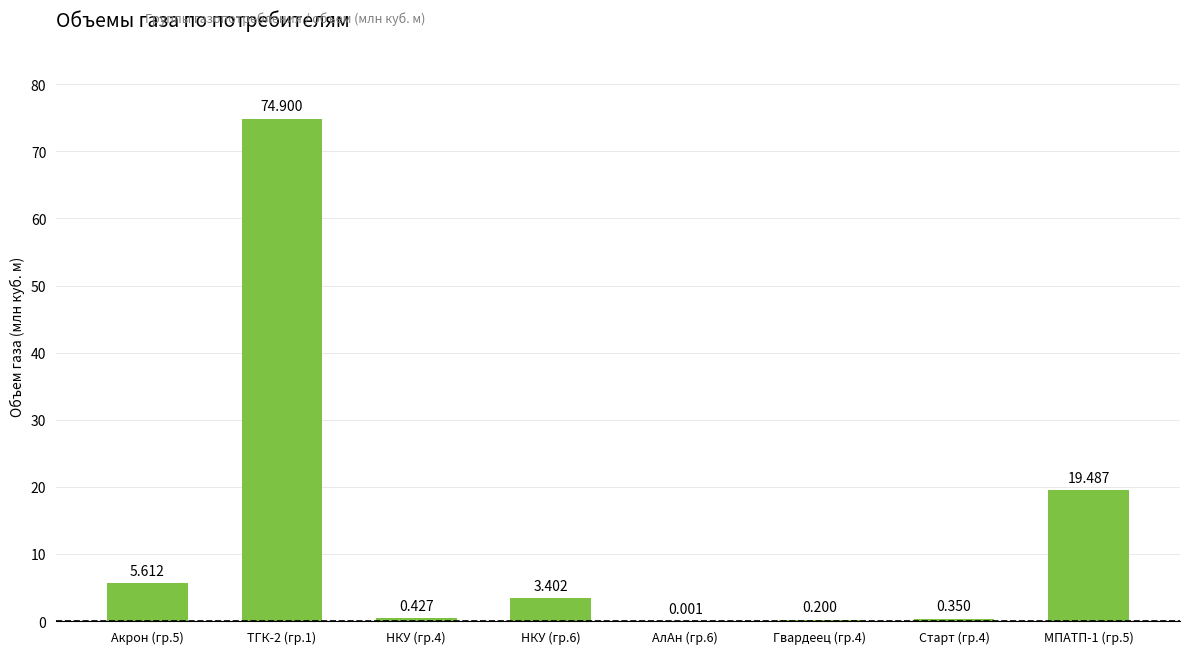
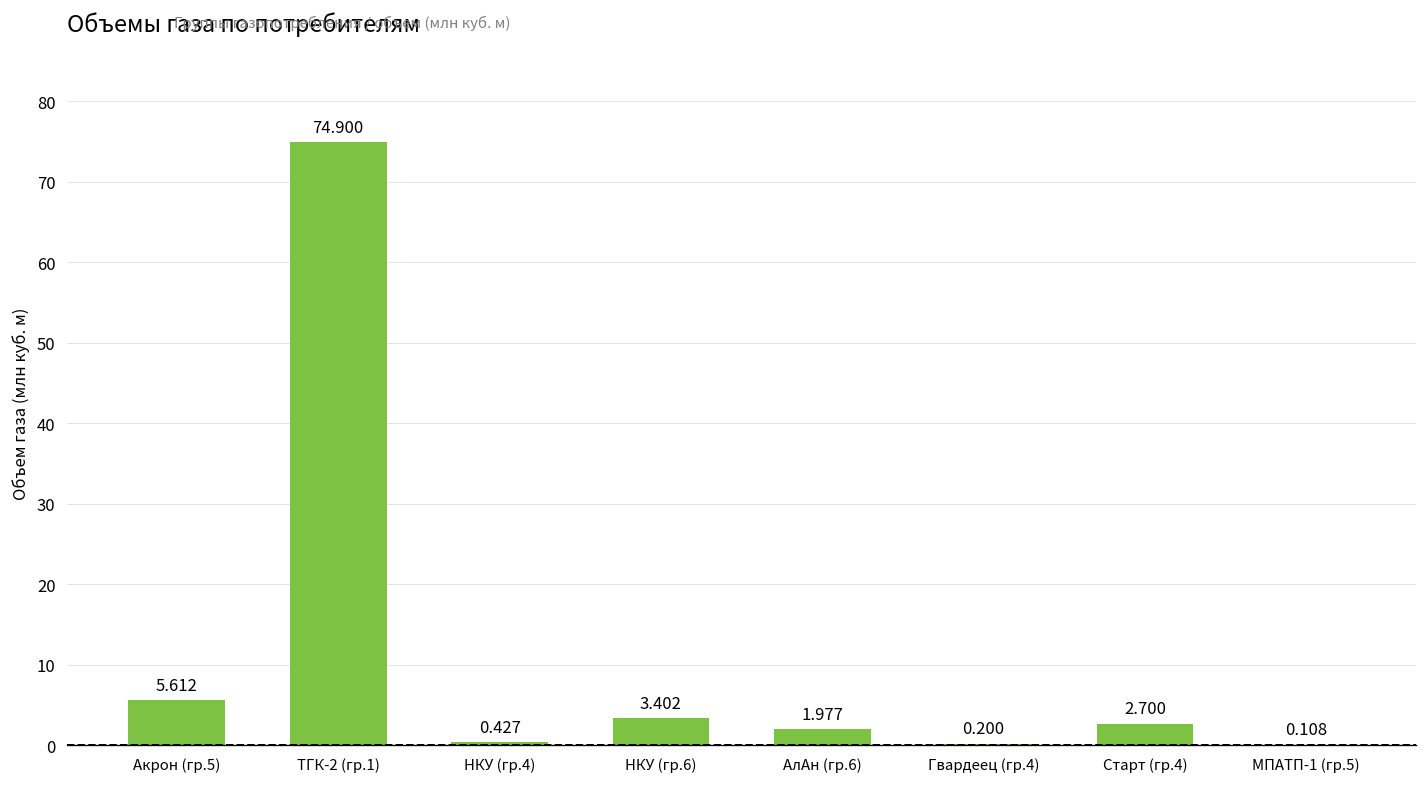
АлАн (гр.6): 0.001 -> 1.977
Старт (гр.4): 0.350 -> 2.700
МПАТП-1 (гр.5): 19.487 -> 0.108
